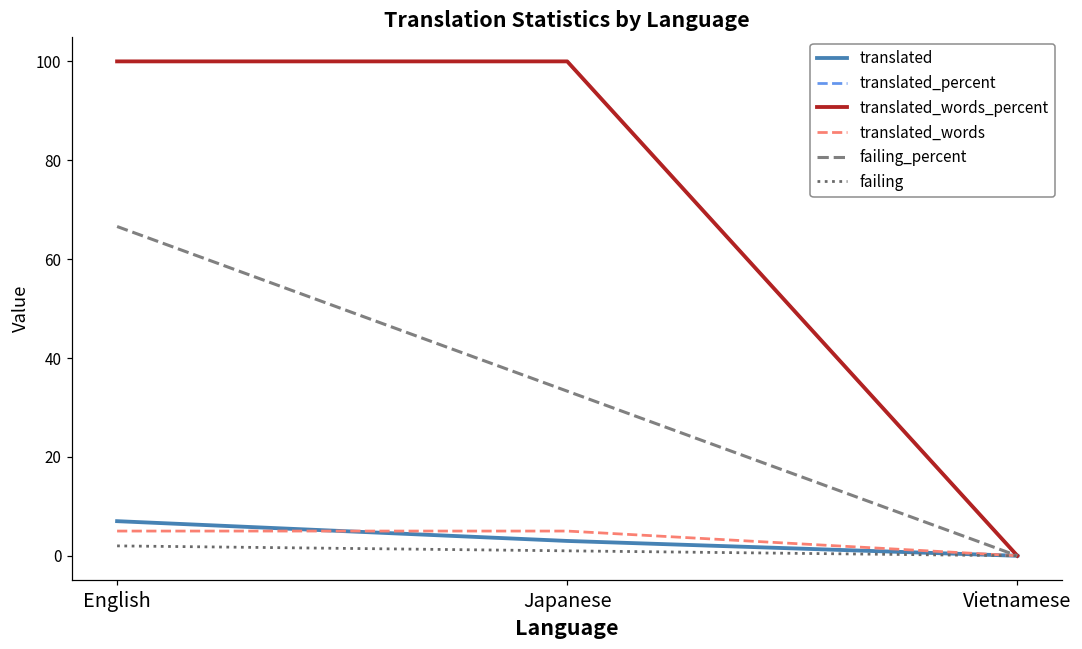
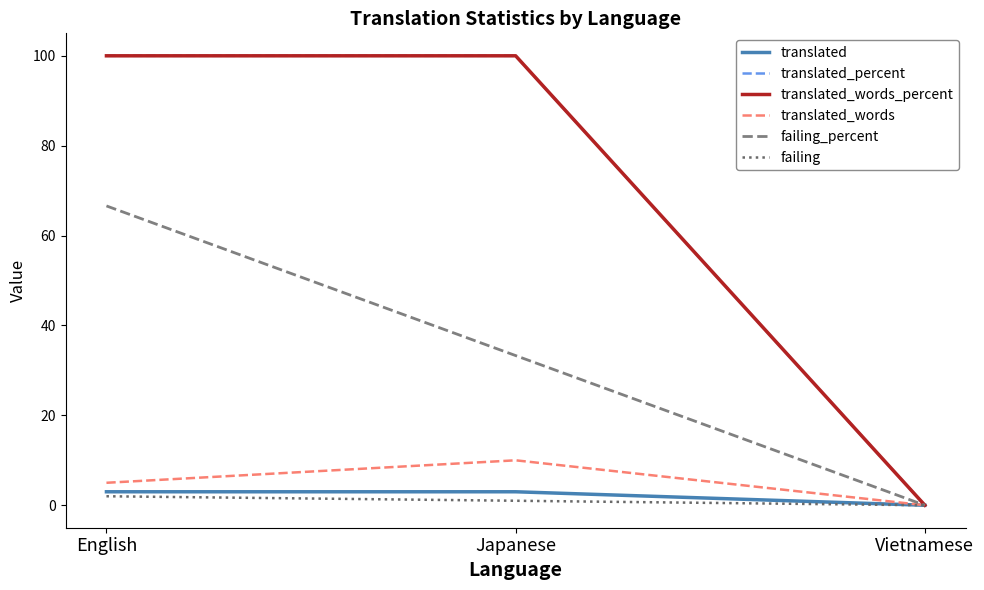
translated, English: 7 -> 3
translated_words, Japanese: 5 -> 10
